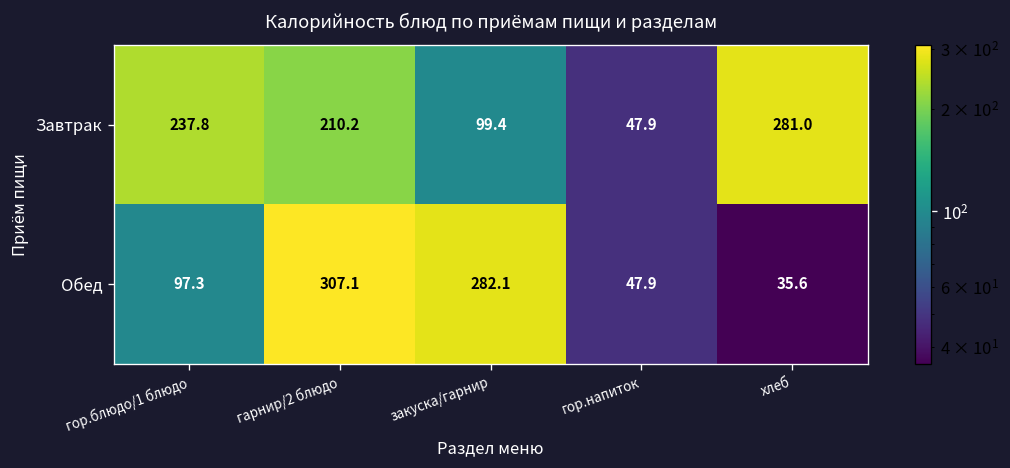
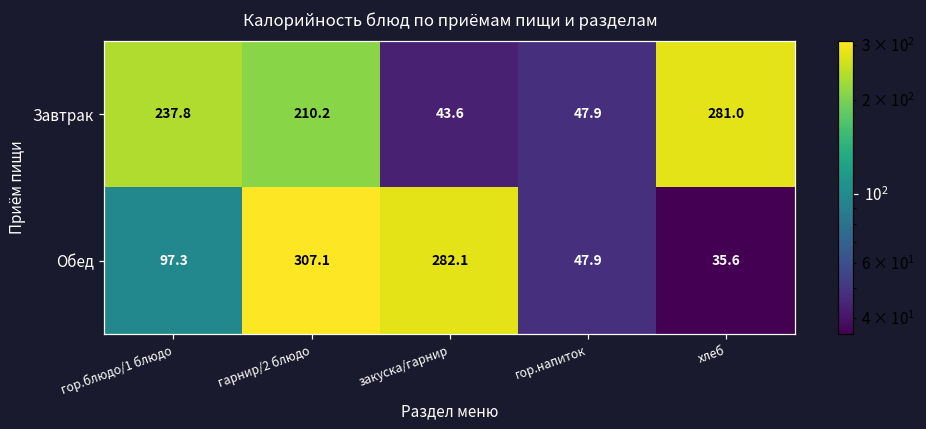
Завтрак, закуска/гарнир: 99.4 -> 43.6
